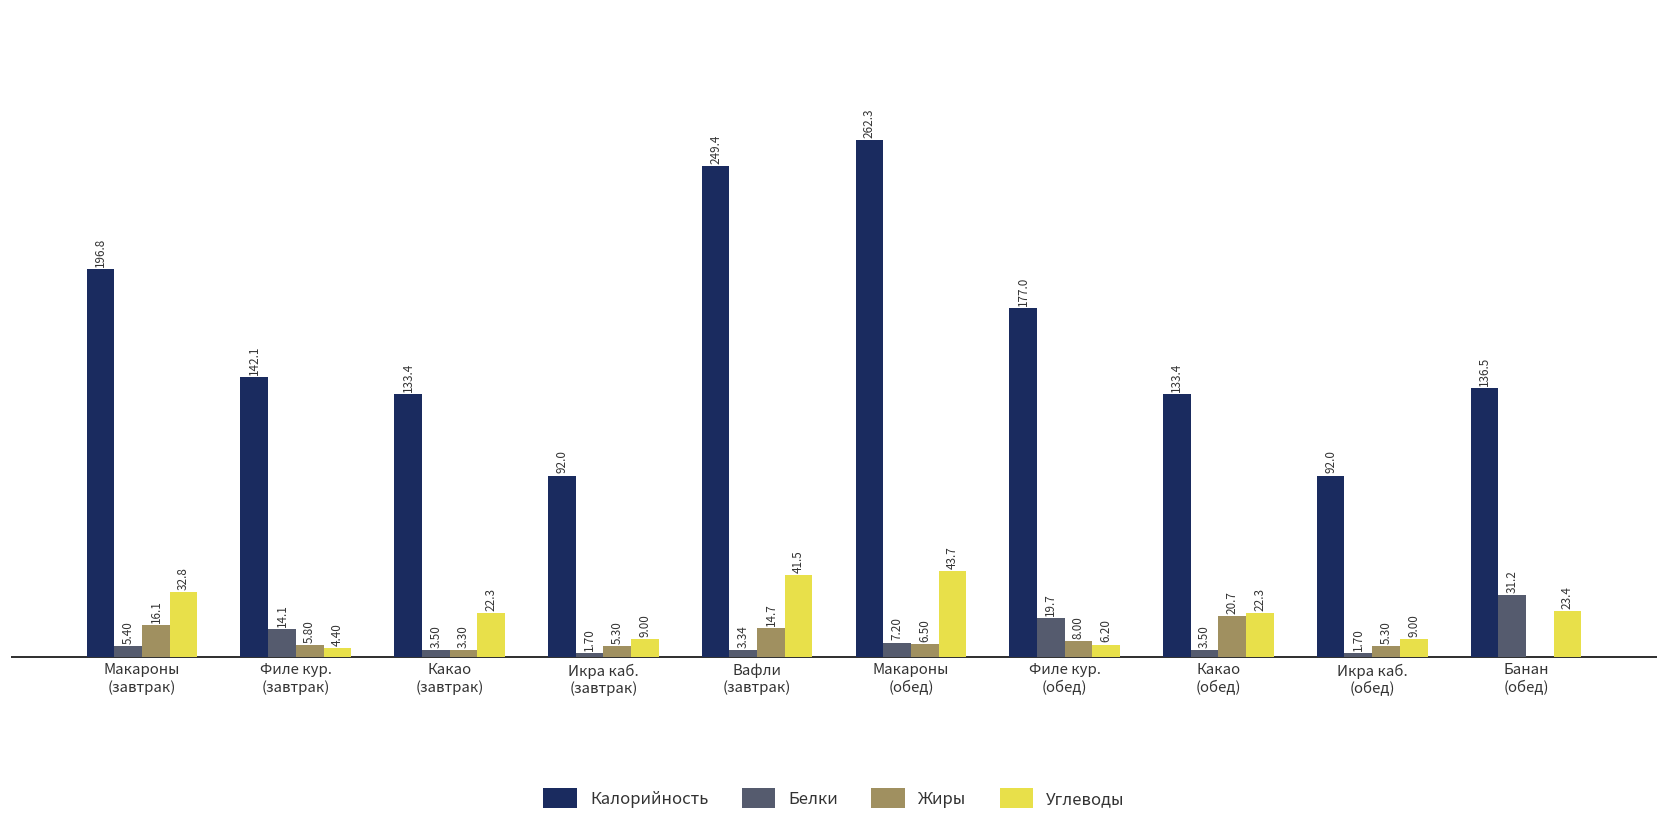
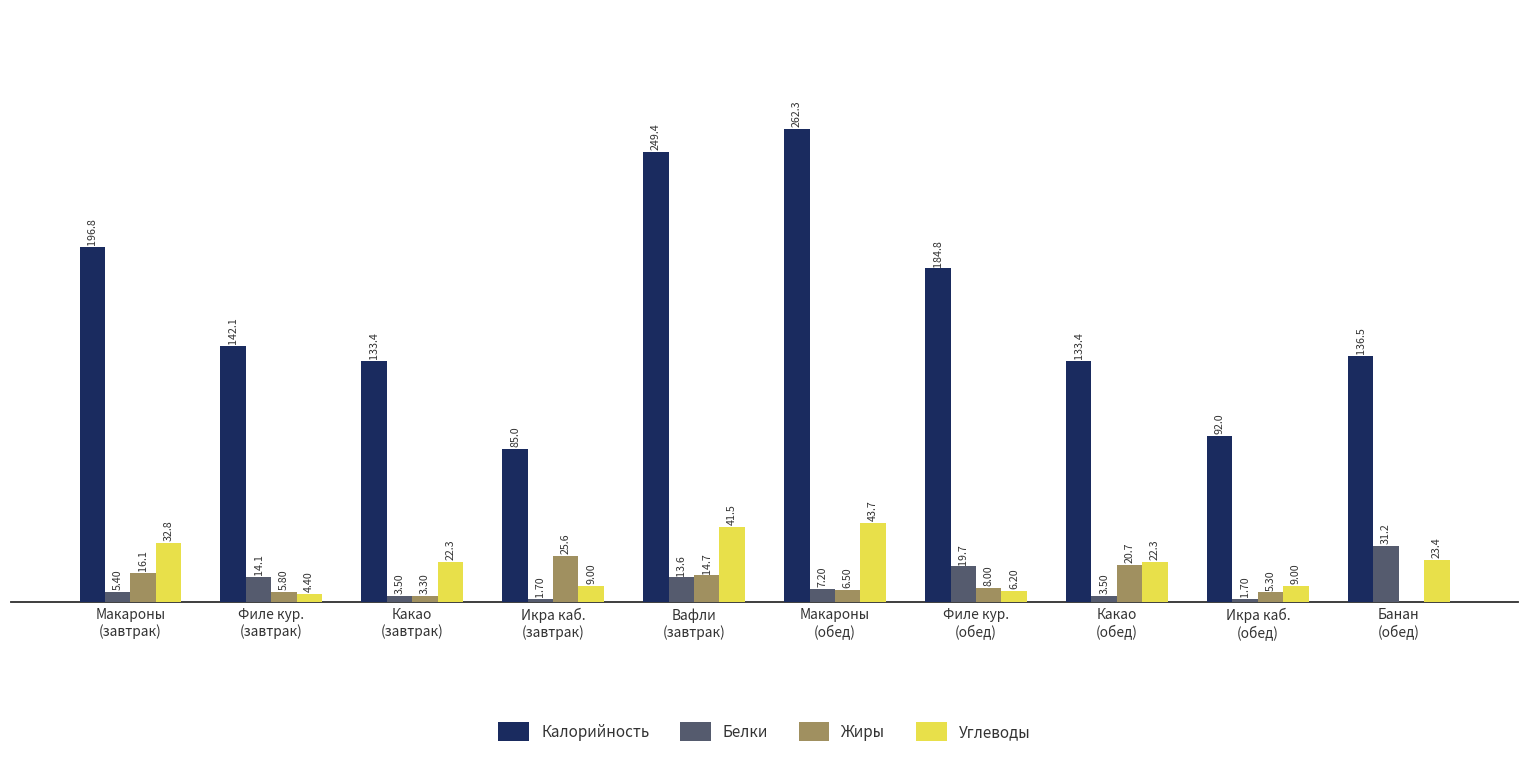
Калорийность, Икра каб. (завтрак): 92.0 -> 85.0
Жиры, Икра каб. (завтрак): 5.30 -> 25.6
Белки, Вафли (завтрак): 3.34 -> 13.6
Калорийность, Филе кур. (обед): 177.0 -> 184.8
